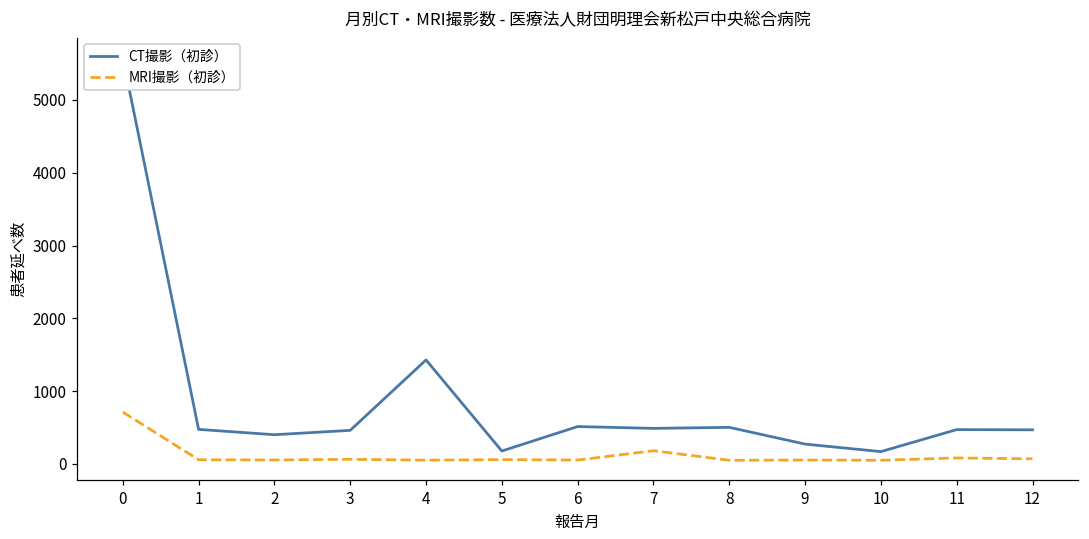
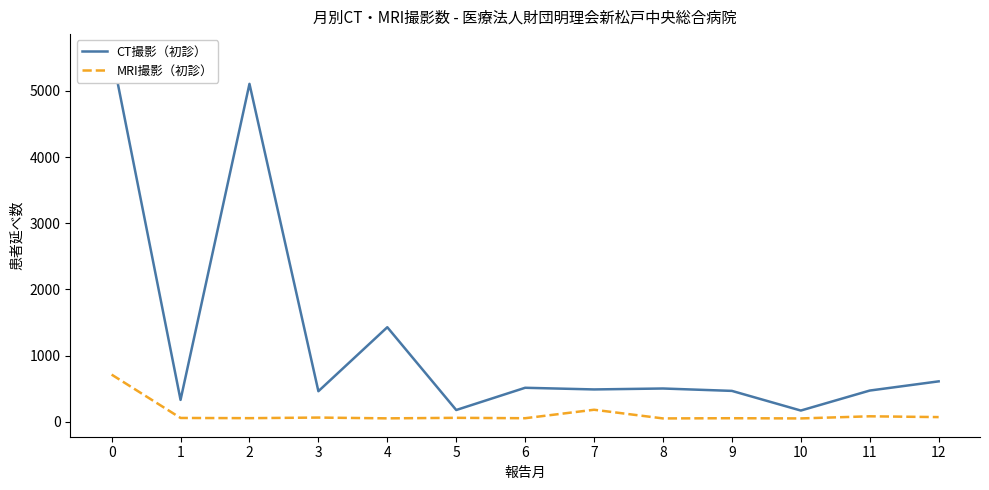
CT撮影（初診）, 1: 500 -> 300
CT撮影（初診）, 2: 400 -> 5100
CT撮影（初診）, 9: 300 -> 500
CT撮影（初診）, 12: 500 -> 600
